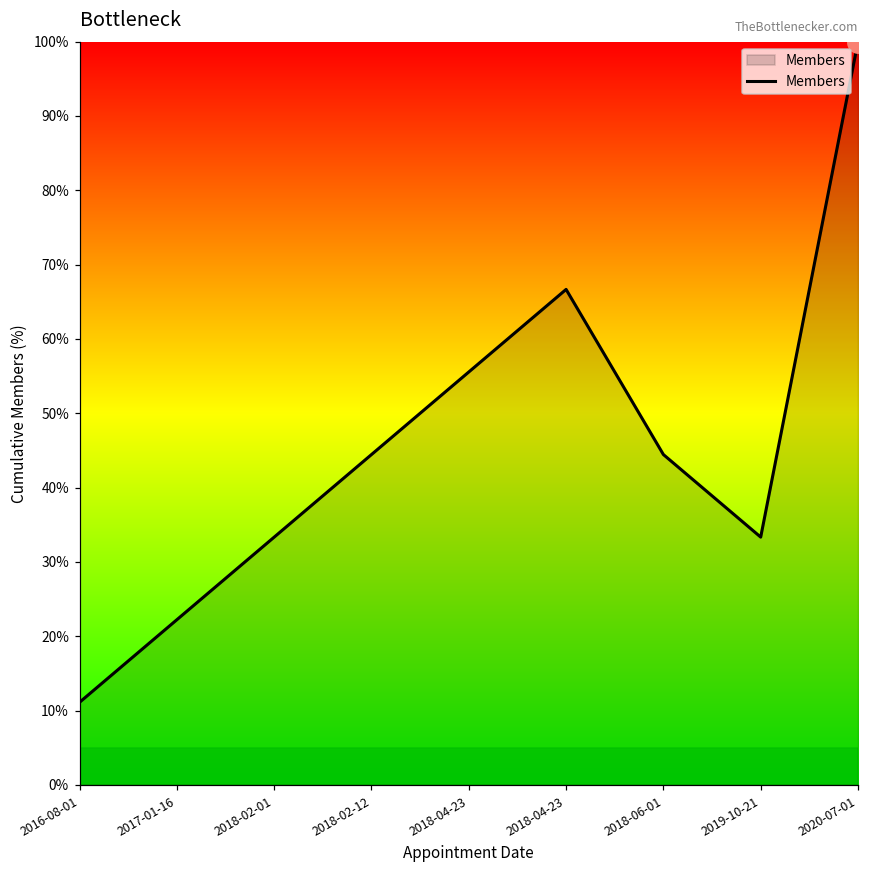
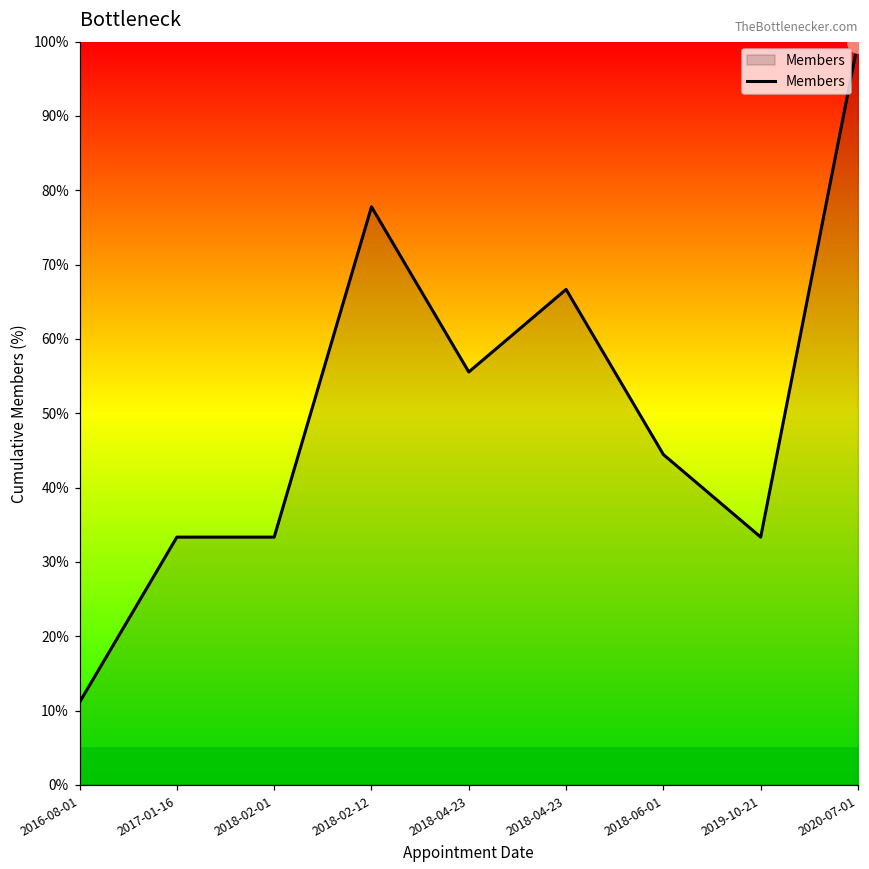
Members, 2017-01-16: 22% -> 33%
Members, 2018-02-12: 44% -> 78%
